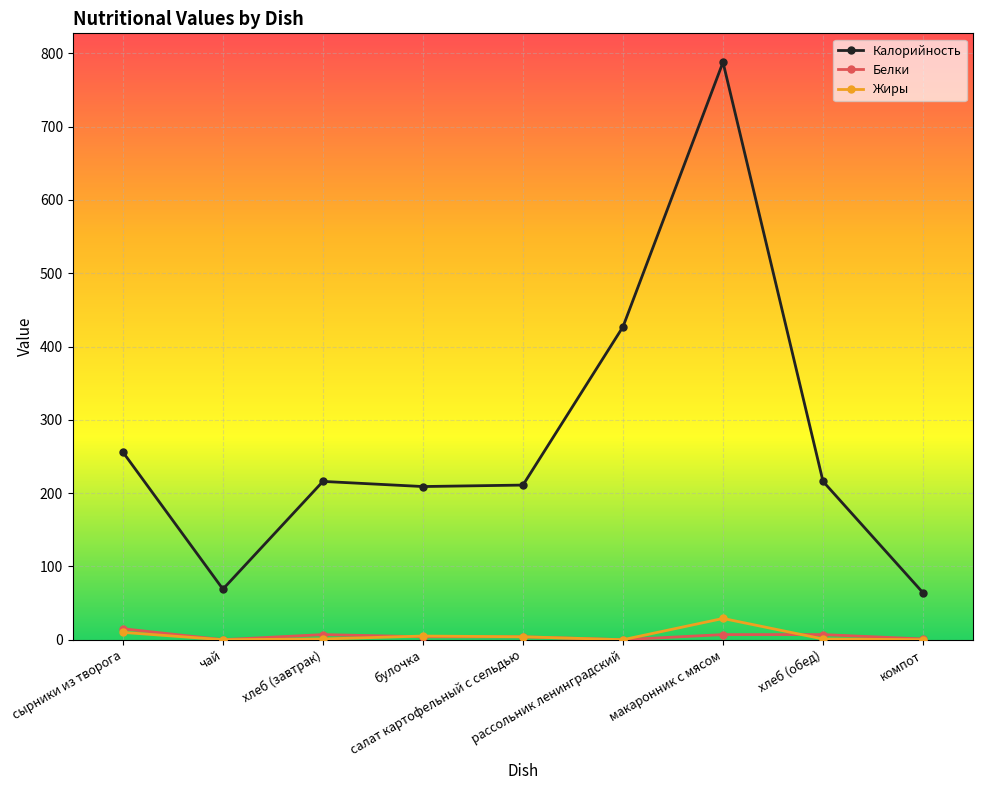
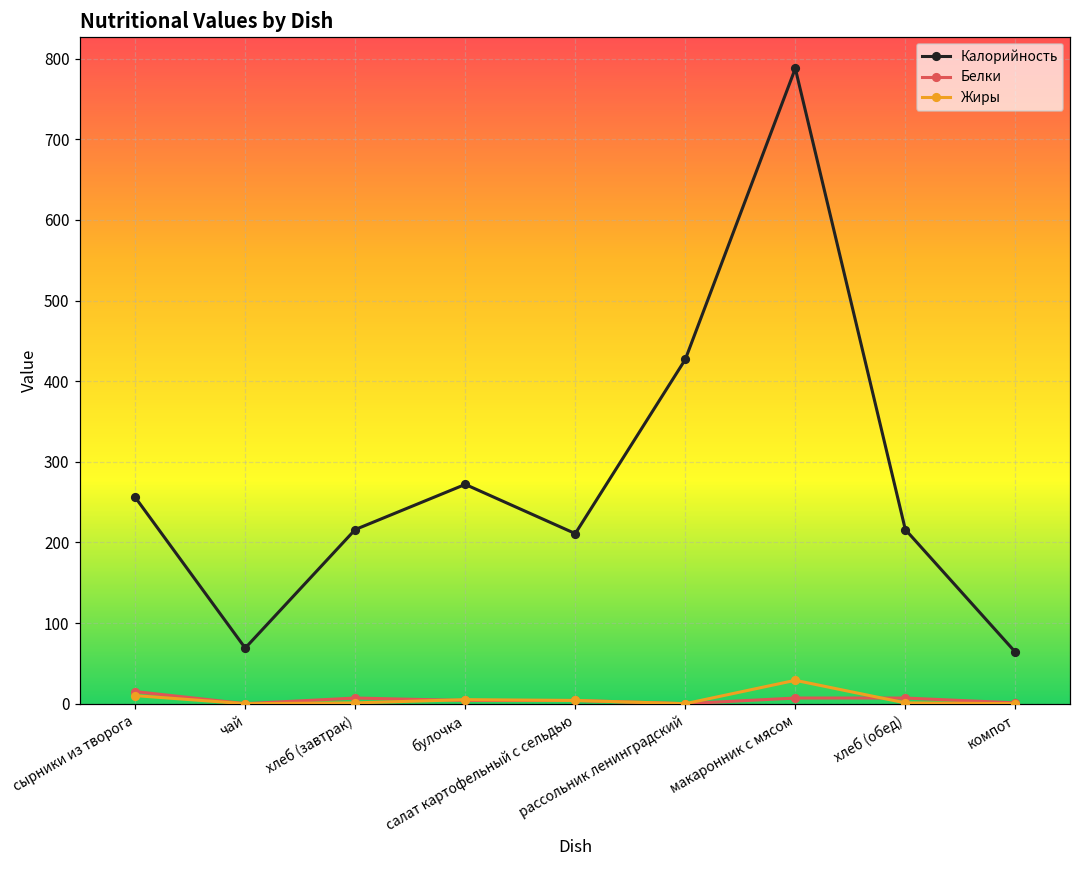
Калорийность, булочка: 210 -> 270
